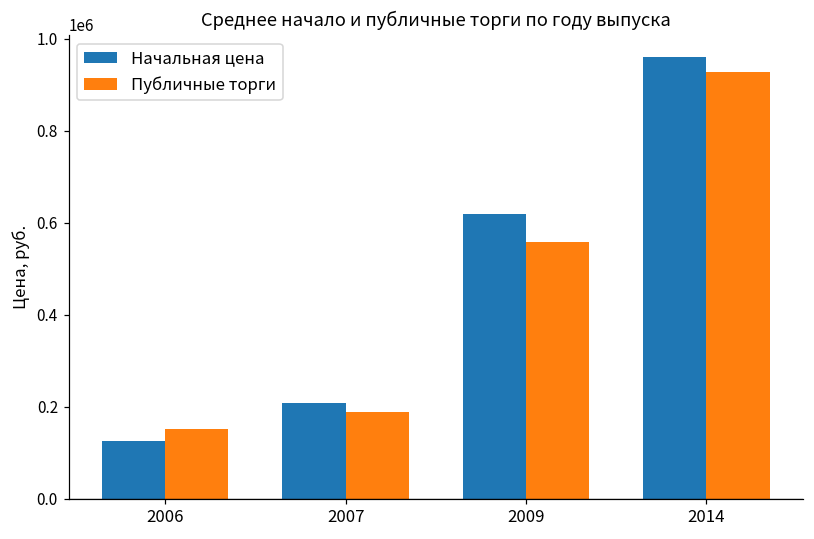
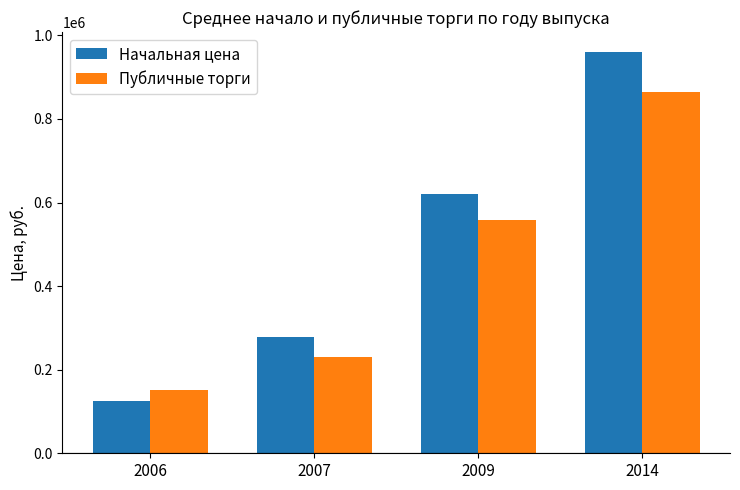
Начальная цена, 2007: 210000 -> 280000
Публичные торги, 2007: 190000 -> 230000
Публичные торги, 2014: 930000 -> 860000
